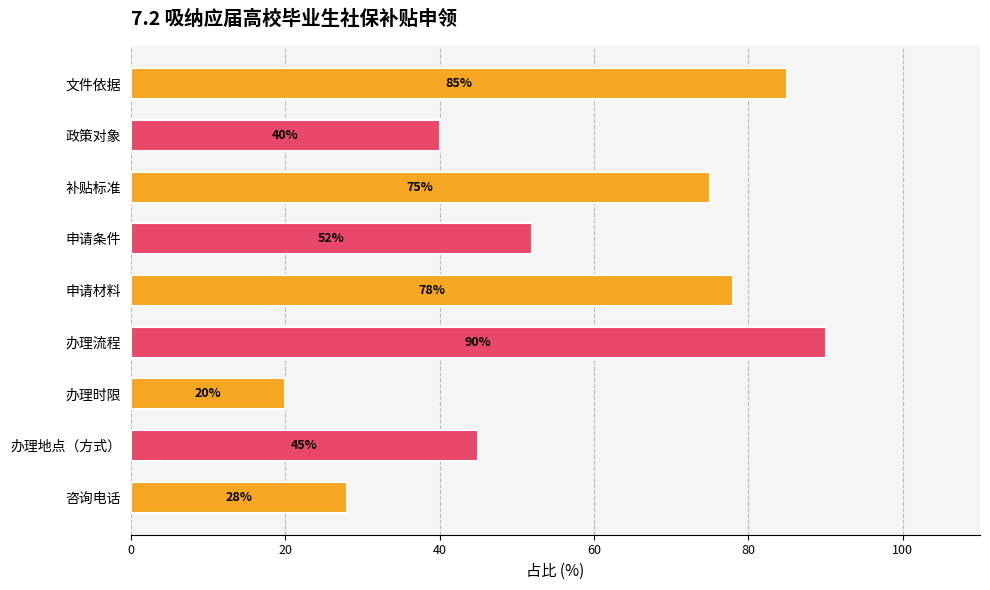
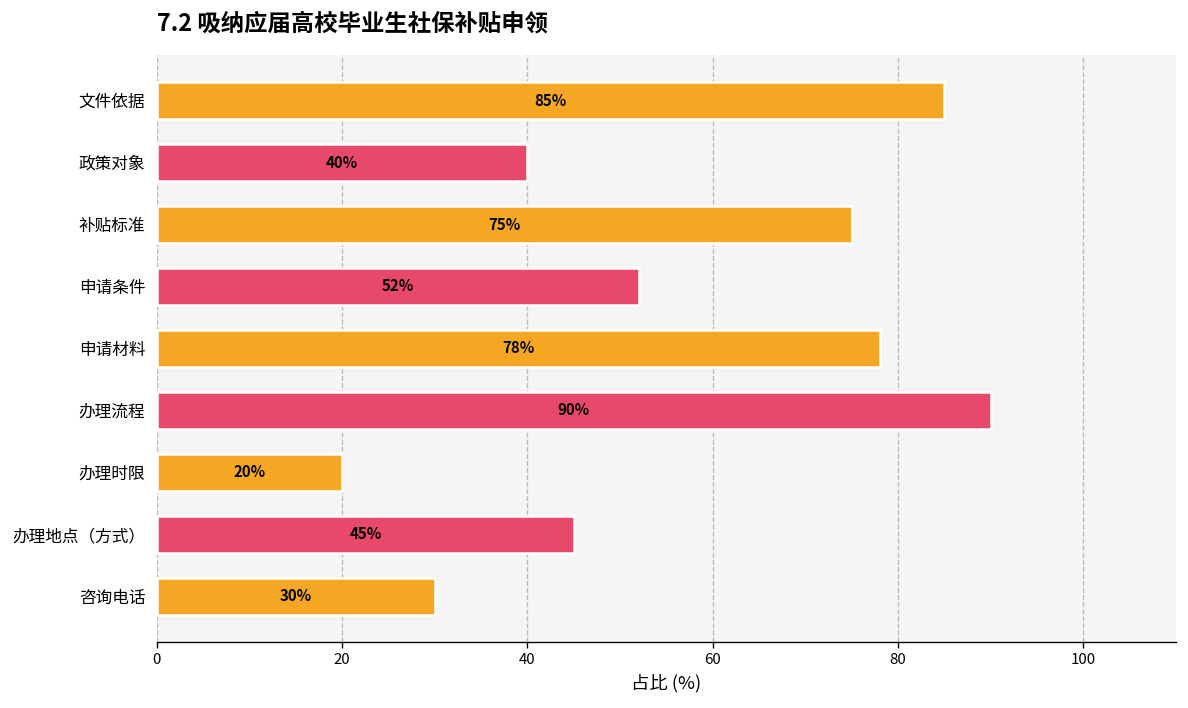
咨询电话: 28% -> 30%
